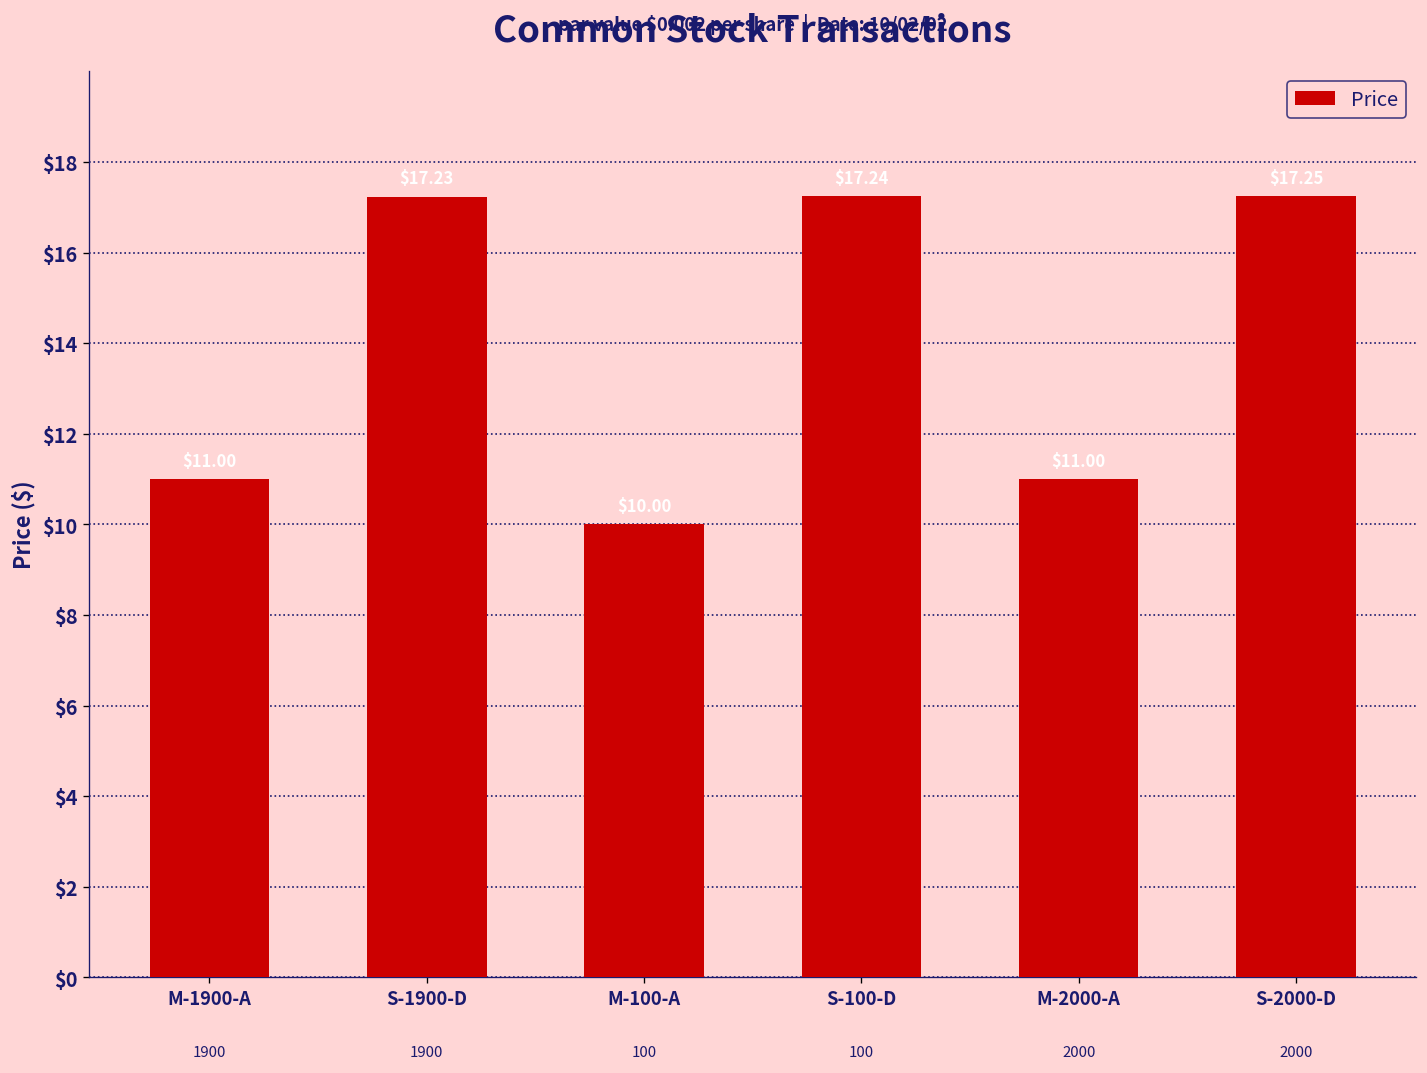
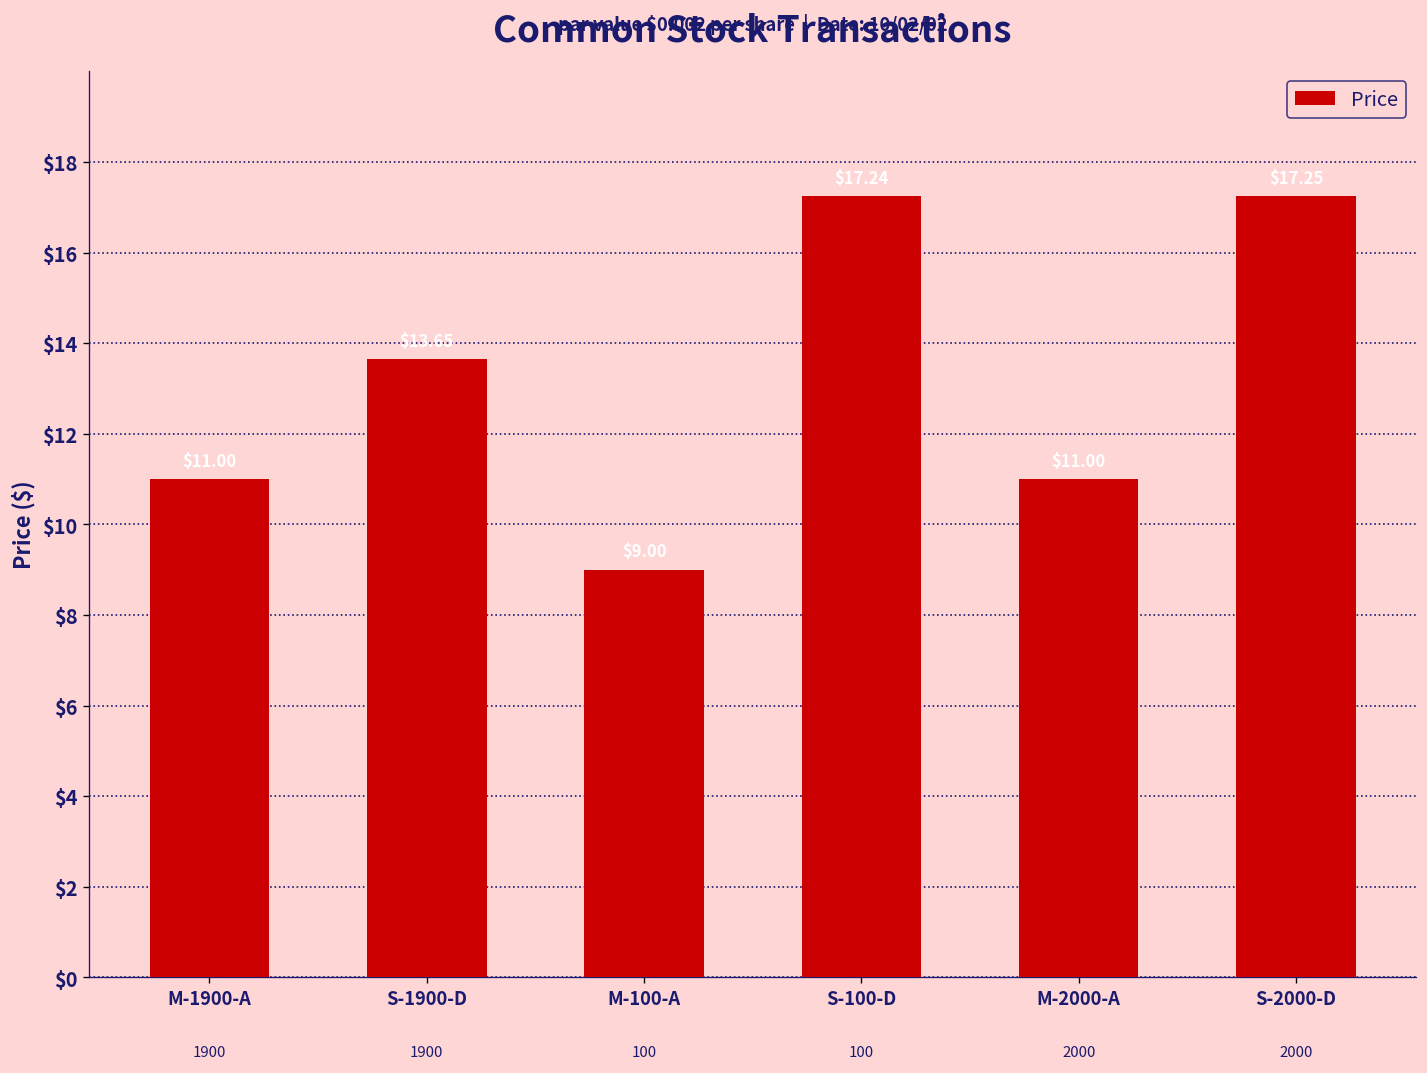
S-1900-D: $17.2 -> $13.7
M-100-A: $10 -> $9
